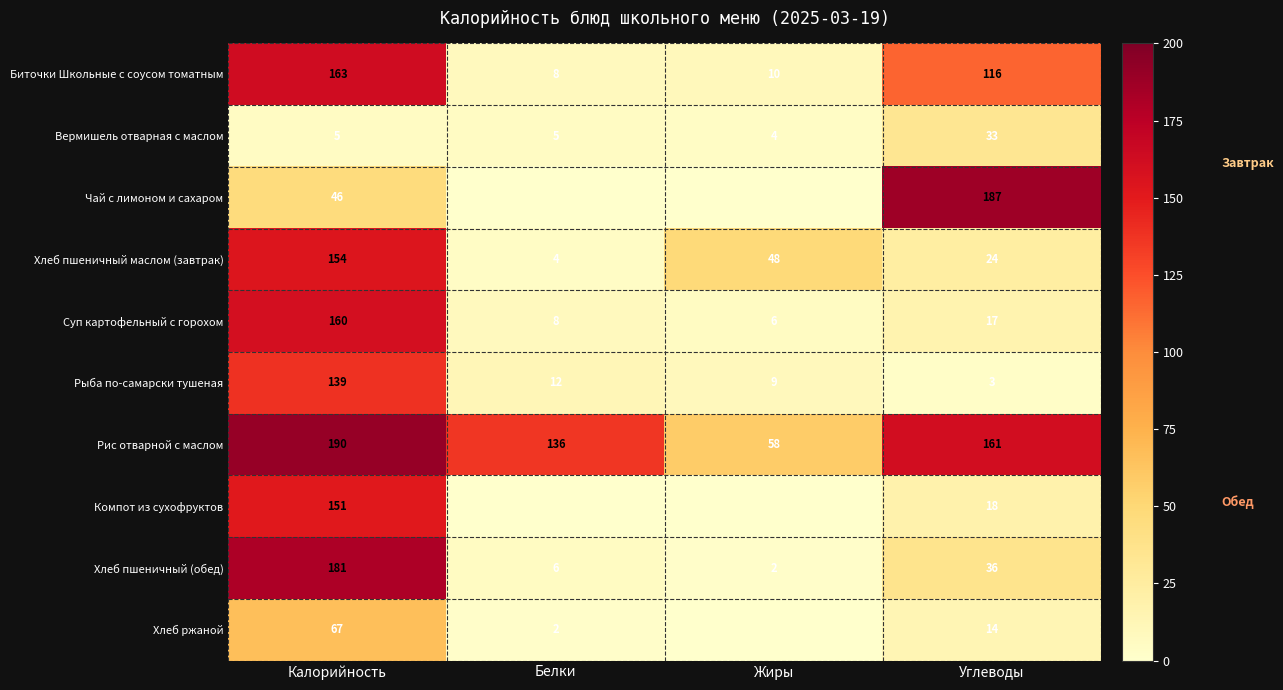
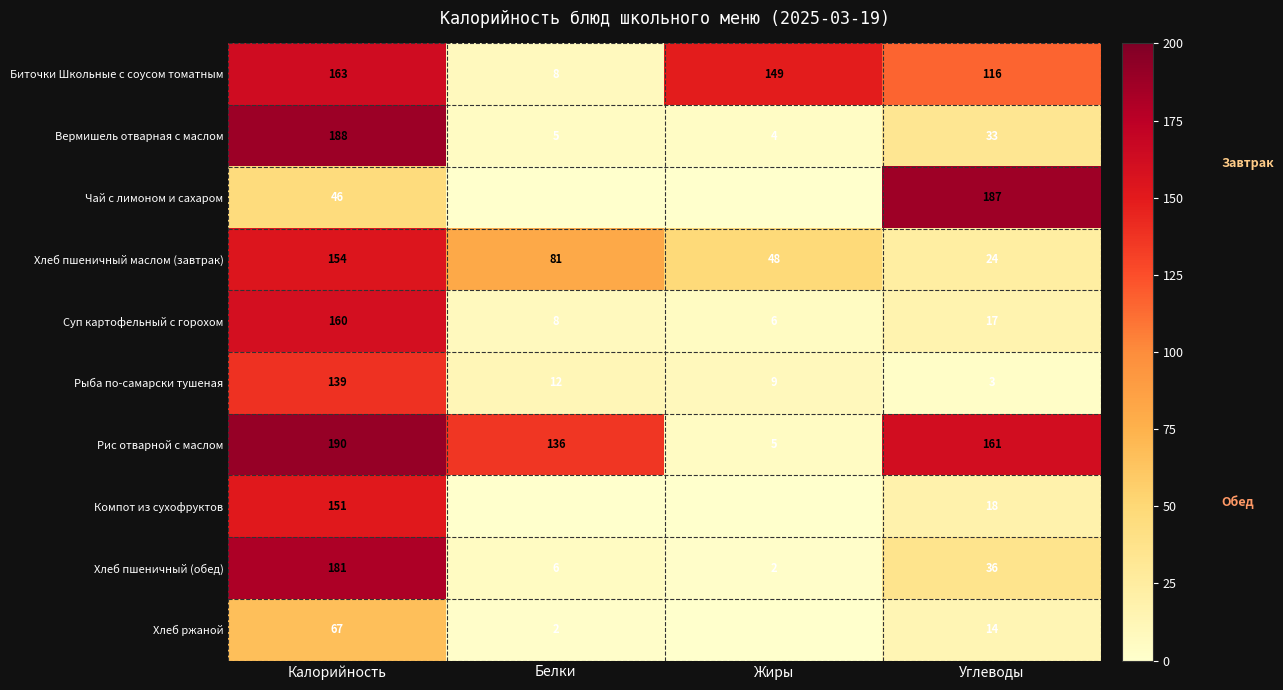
Биточки Школьные с соусом томатным, Жиры: 10 -> 149
Вермишель отварная с маслом, Калорийность: 5 -> 188
Хлеб пшеничный маслом (завтрак), Белки: 4 -> 81
Рис отварной с маслом, Жиры: 58 -> 5
